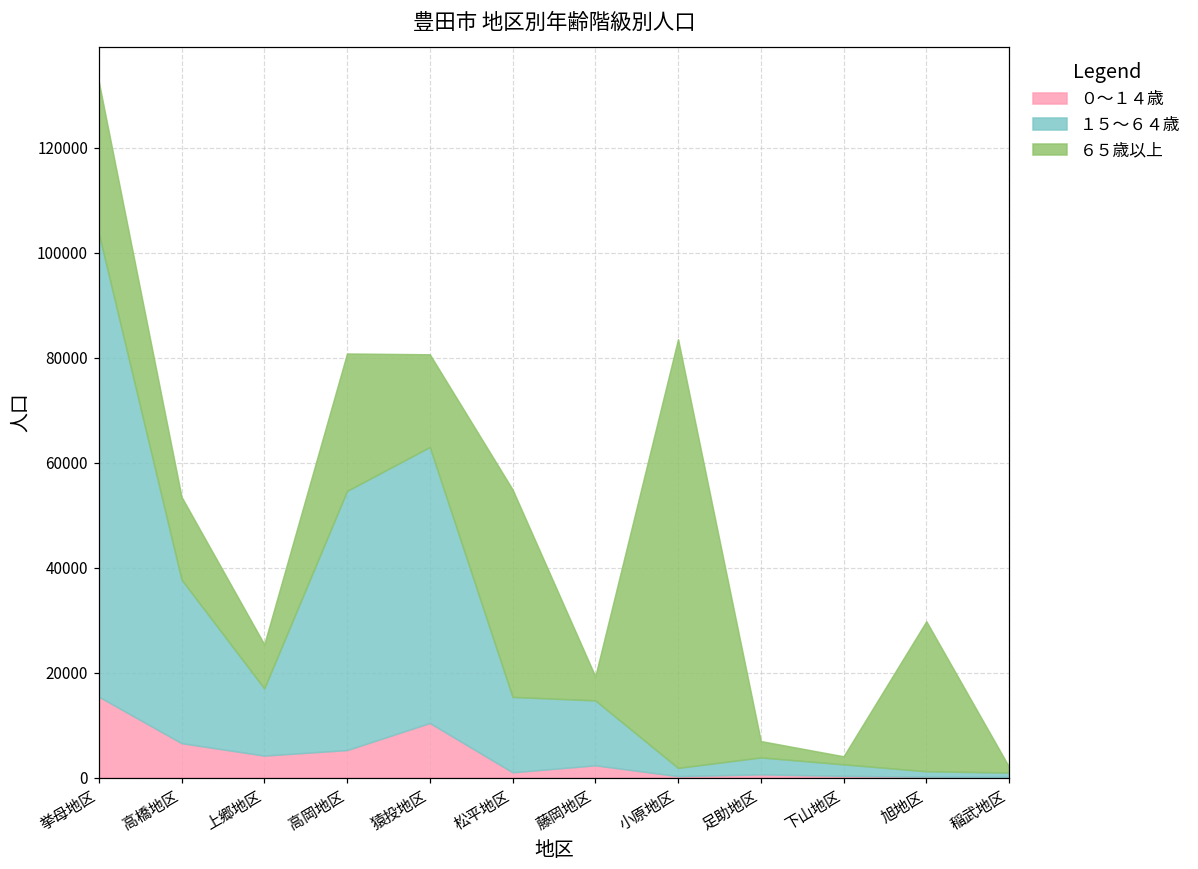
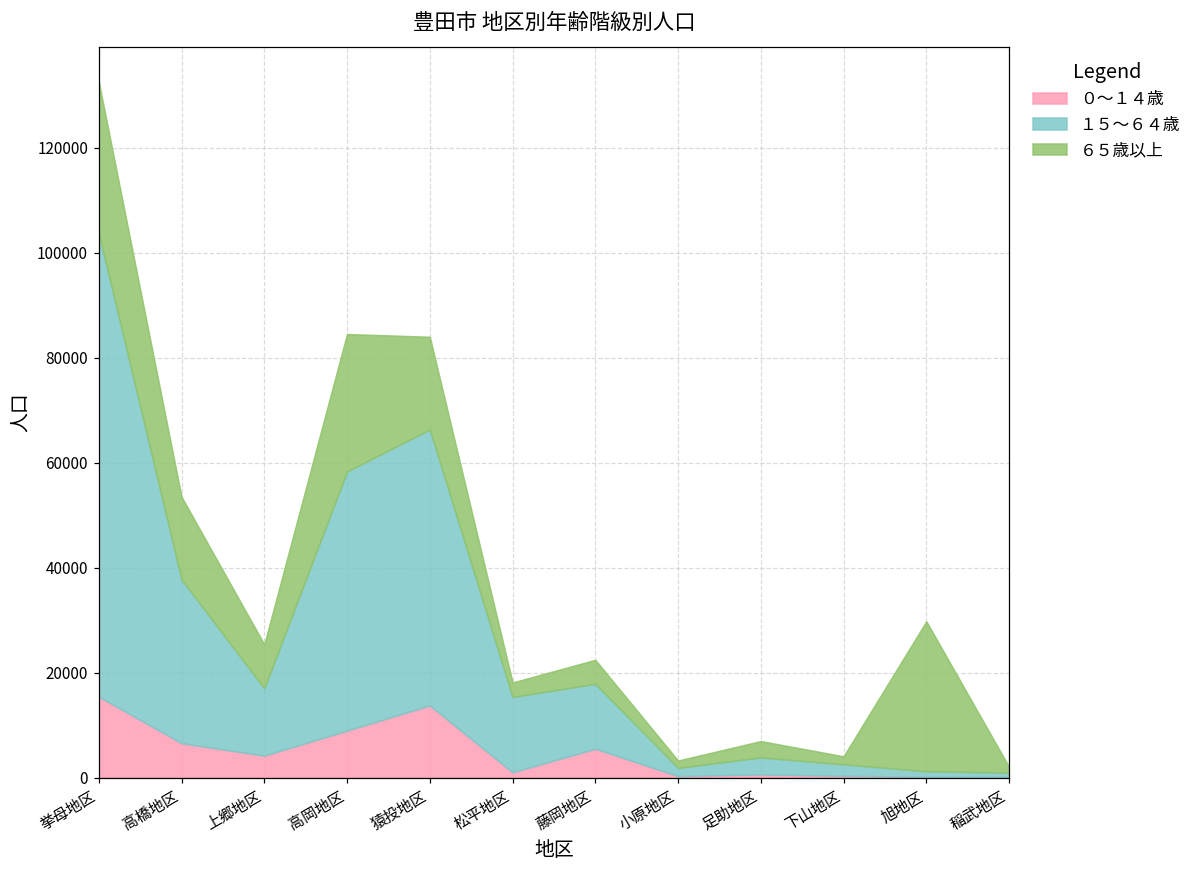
０～１４歳, 高岡地区: 5000 -> 9000
０～１４歳, 猿投地区: 10000 -> 14000
６５歳以上, 松平地区: 40000 -> 3000
０～１４歳, 藤岡地区: 2000 -> 5000
６５歳以上, 小原地区: 82000 -> 1000
